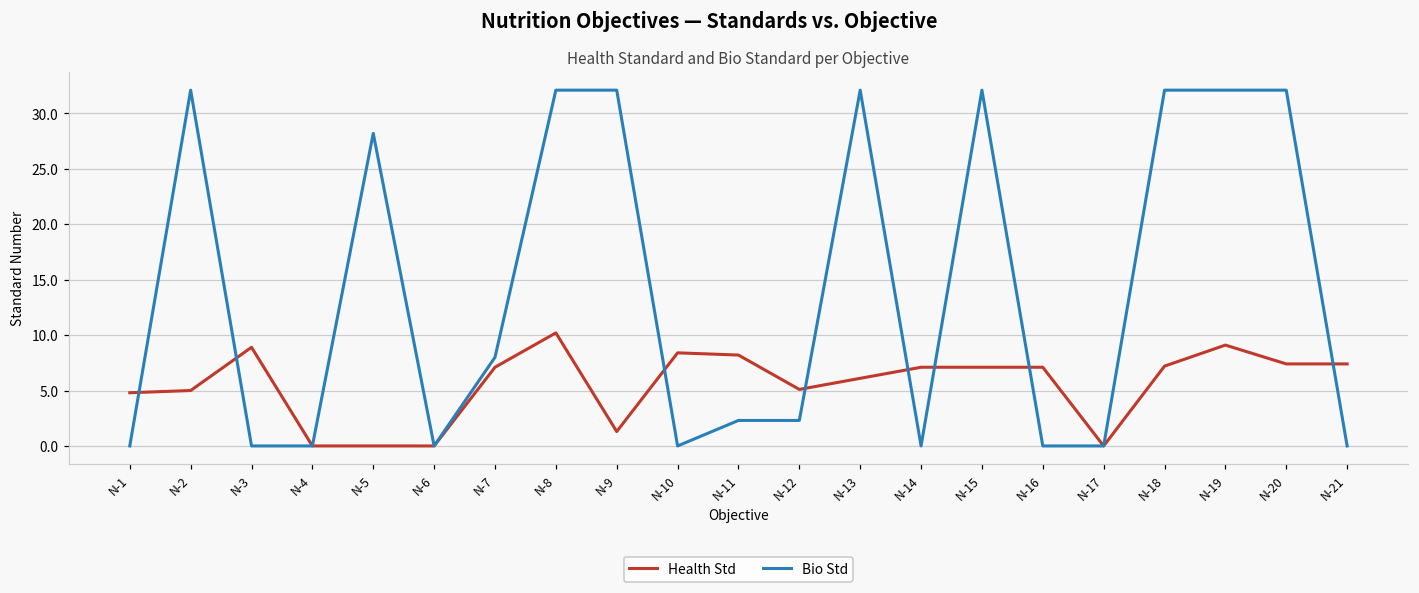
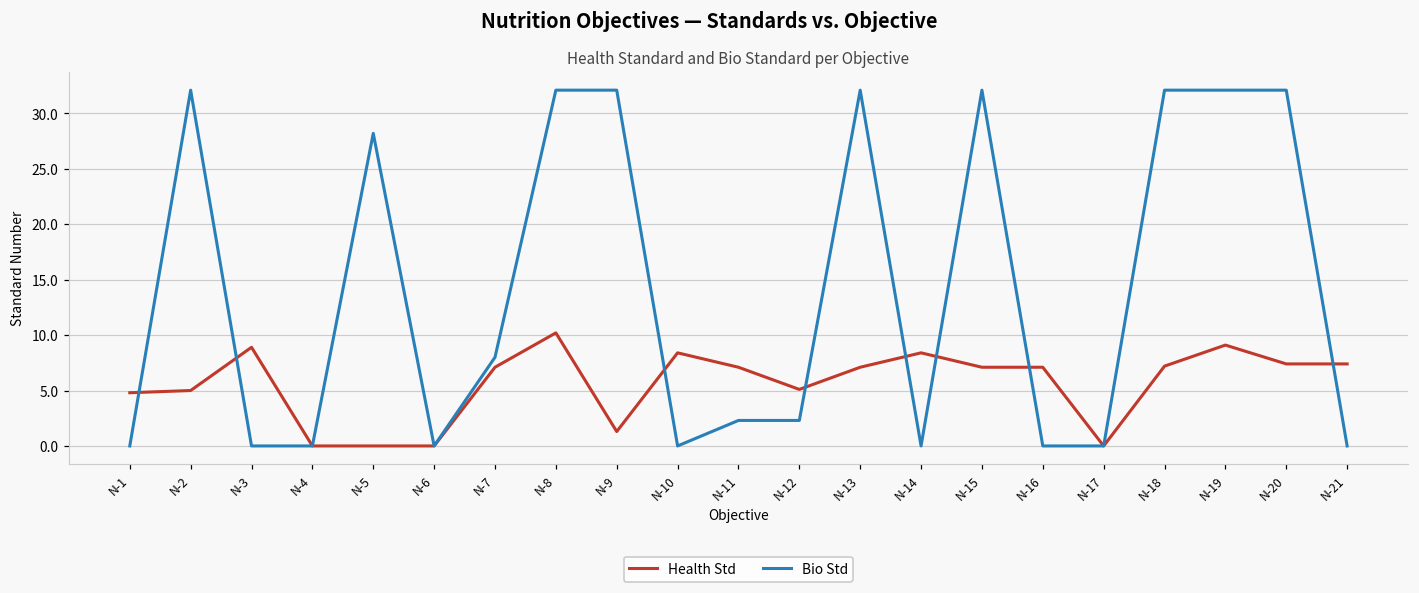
Health Std, N-11: 8.2 -> 7.1
Health Std, N-13: 6.1 -> 7.1
Health Std, N-14: 7.1 -> 8.4
